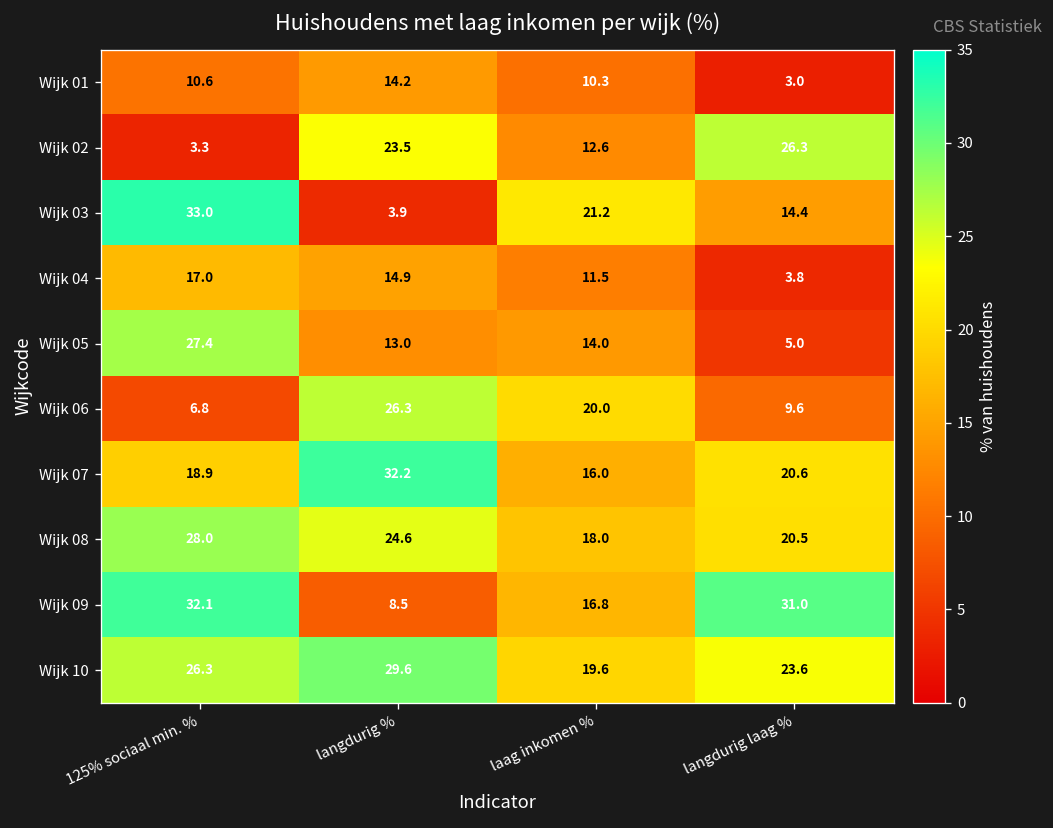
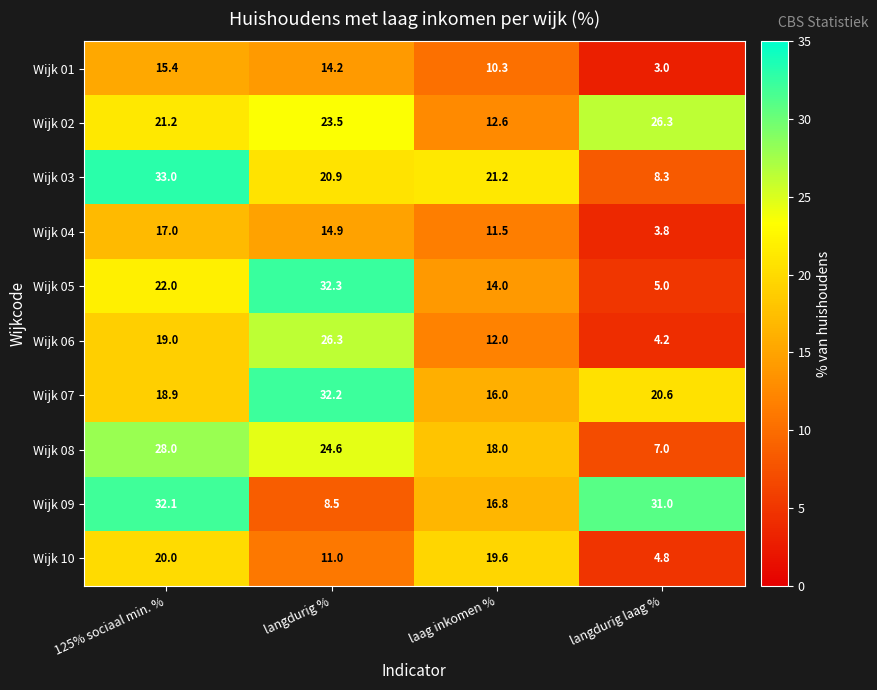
Wijk 01, 125% sociaal min. %: 10.6 -> 15.4
Wijk 02, 125% sociaal min. %: 3.3 -> 21.2
Wijk 03, langdurig %: 3.9 -> 20.9
Wijk 03, langdurig laag %: 14.4 -> 8.3
Wijk 05, 125% sociaal min. %: 27.4 -> 22.0
Wijk 05, langdurig %: 13.0 -> 32.3
Wijk 06, 125% sociaal min. %: 6.8 -> 19.0
Wijk 06, laag inkomen %: 20.0 -> 12.0
Wijk 06, langdurig laag %: 9.6 -> 4.2
Wijk 08, langdurig laag %: 20.5 -> 7.0
Wijk 10, 125% sociaal min. %: 26.3 -> 20.0
Wijk 10, langdurig %: 29.6 -> 11.0
Wijk 10, langdurig laag %: 23.6 -> 4.8
